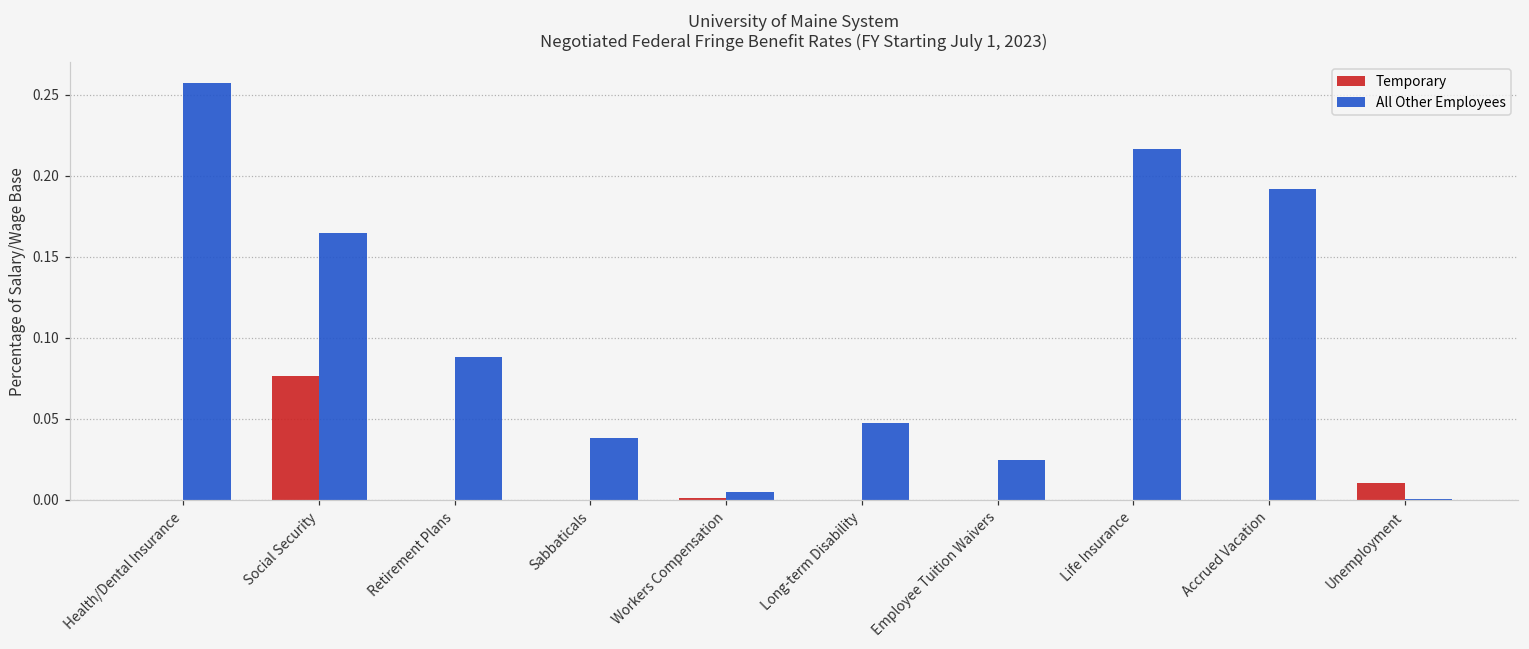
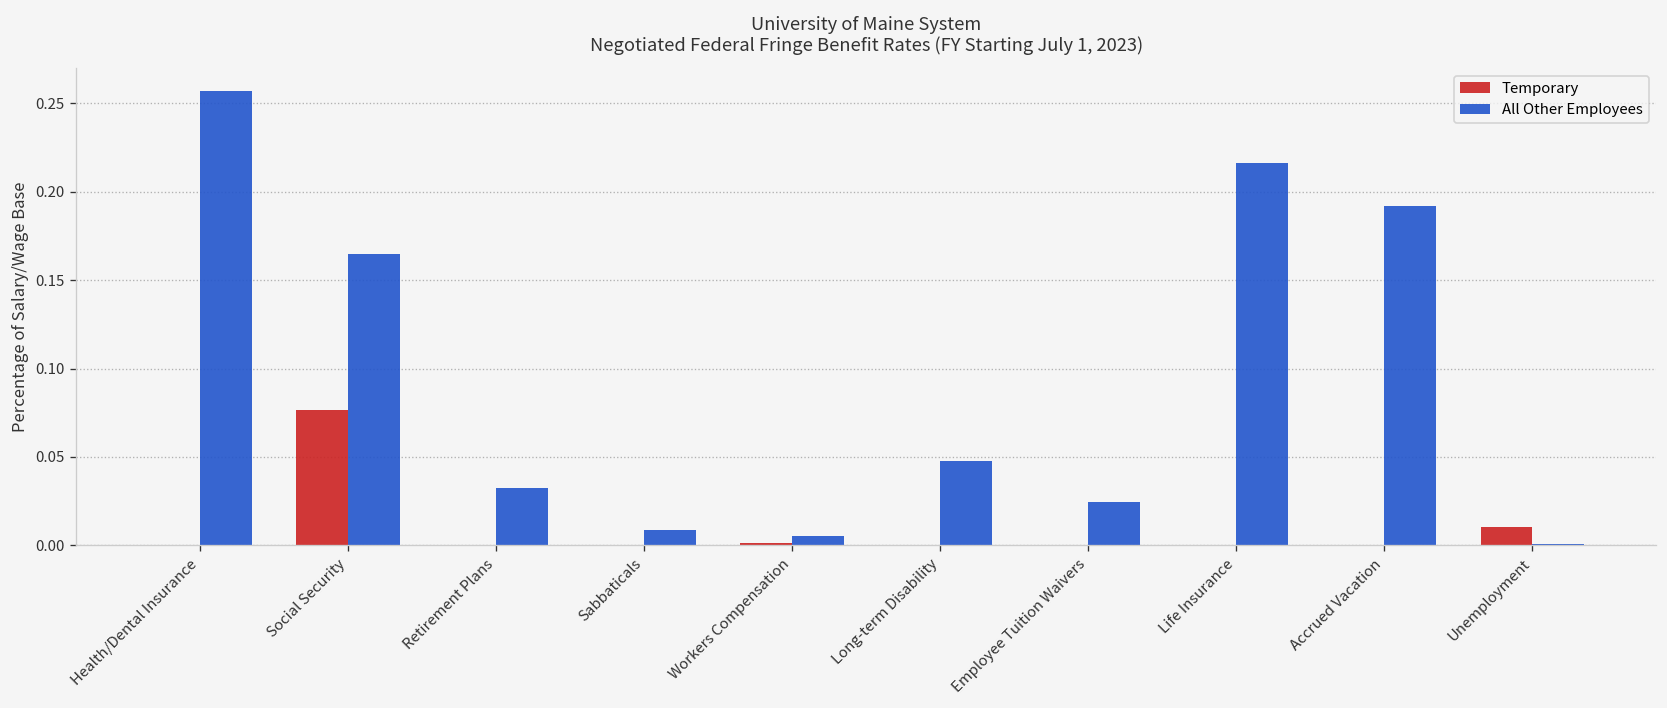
All Other Employees, Retirement Plans: 0.088 -> 0.033
All Other Employees, Sabbaticals: 0.038 -> 0.009
